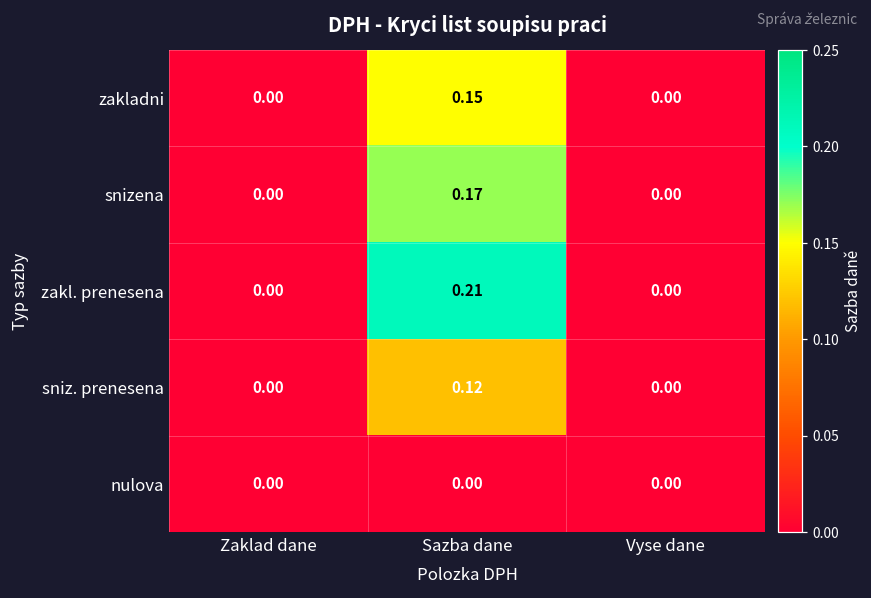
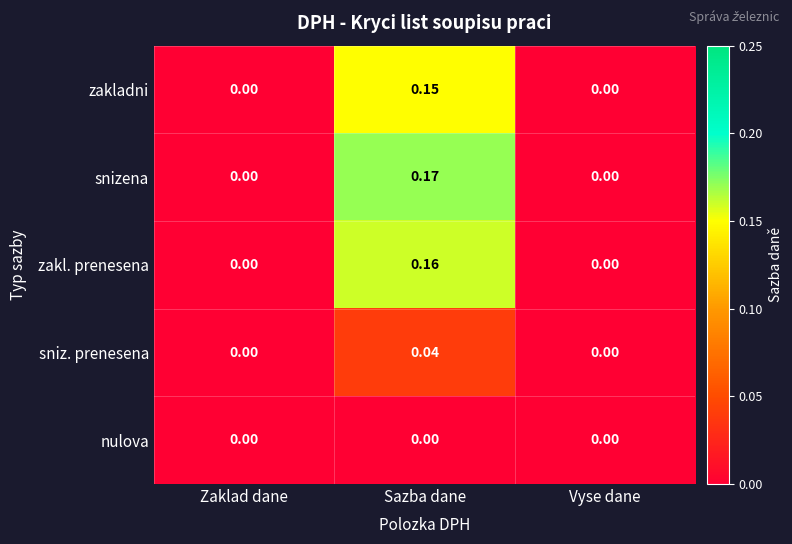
zakl. prenesena, Sazba dane: 0.21 -> 0.16
sniz. prenesena, Sazba dane: 0.12 -> 0.04
